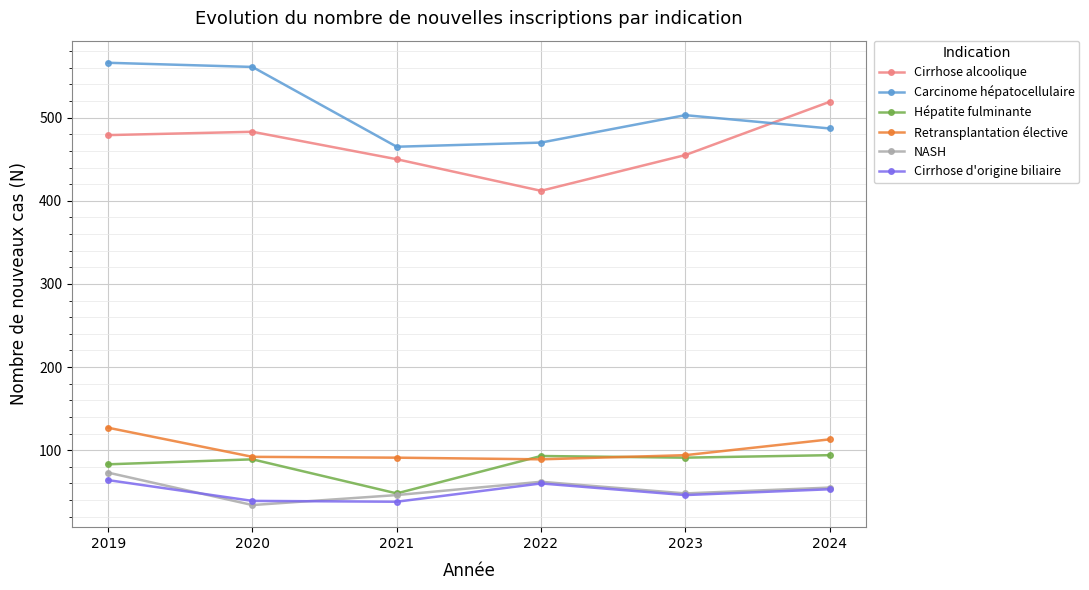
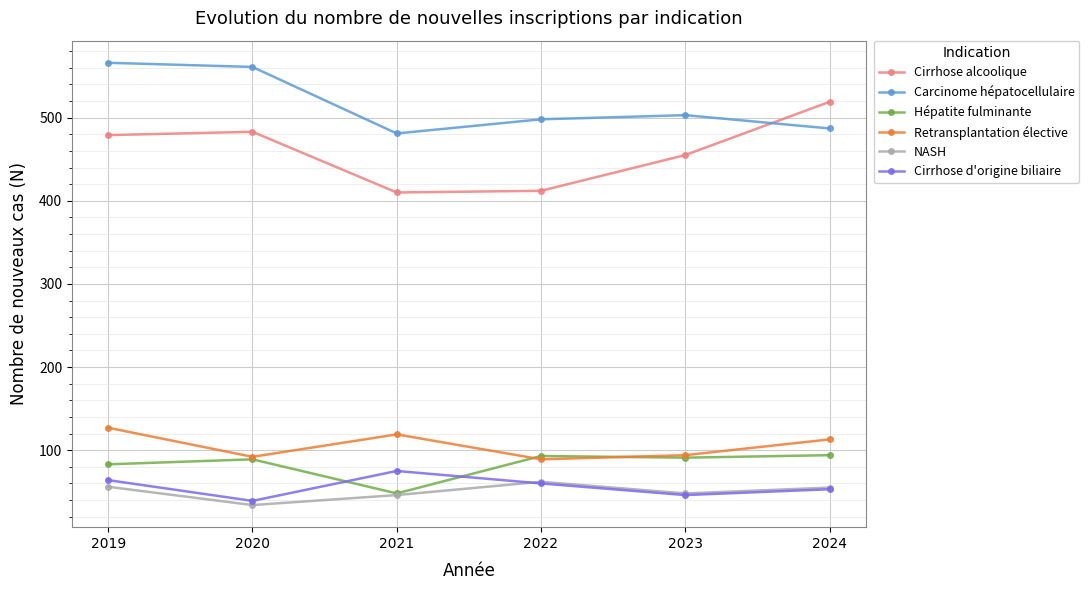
NASH, 2019: 70 -> 60
Cirrhose alcoolique, 2021: 450 -> 410
Carcinome hépatocellulaire, 2021: 470 -> 480
Retransplantation élective, 2021: 90 -> 120
Cirrhose d'origine biliaire, 2021: 40 -> 80
Carcinome hépatocellulaire, 2022: 470 -> 500
